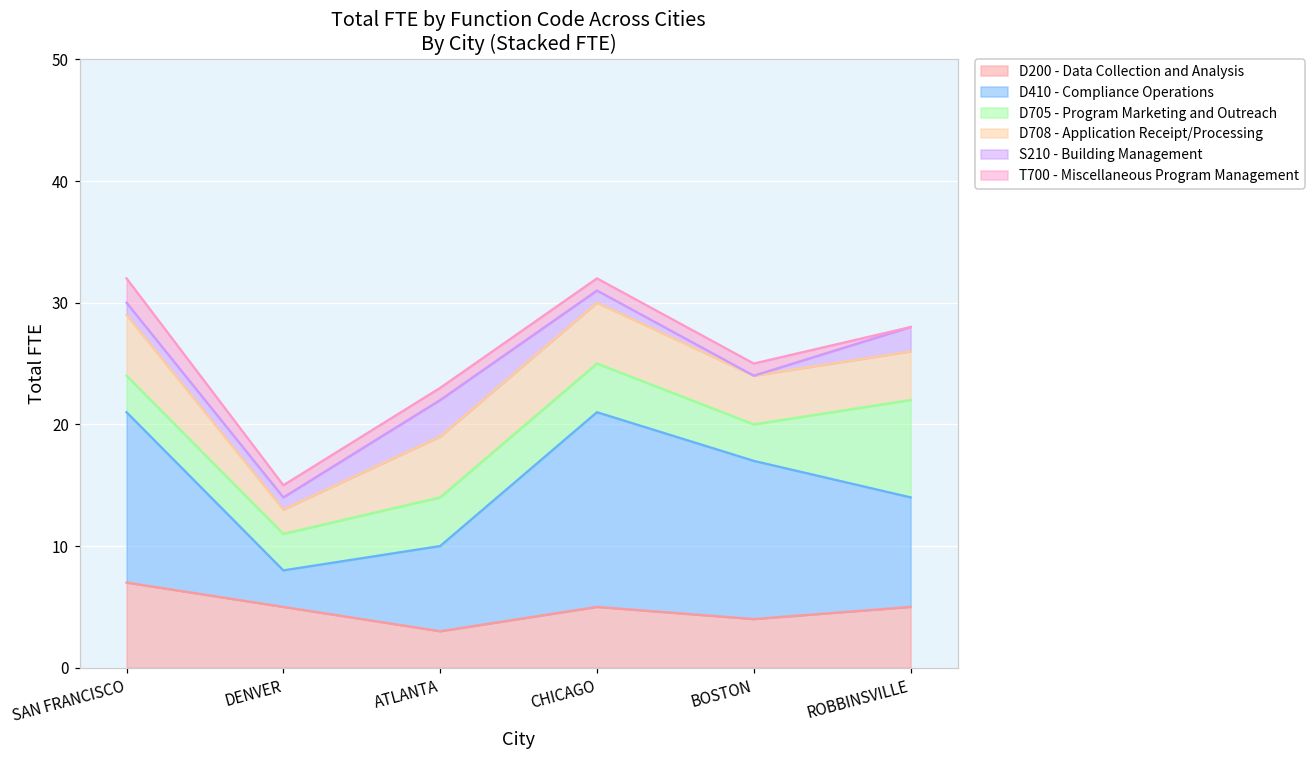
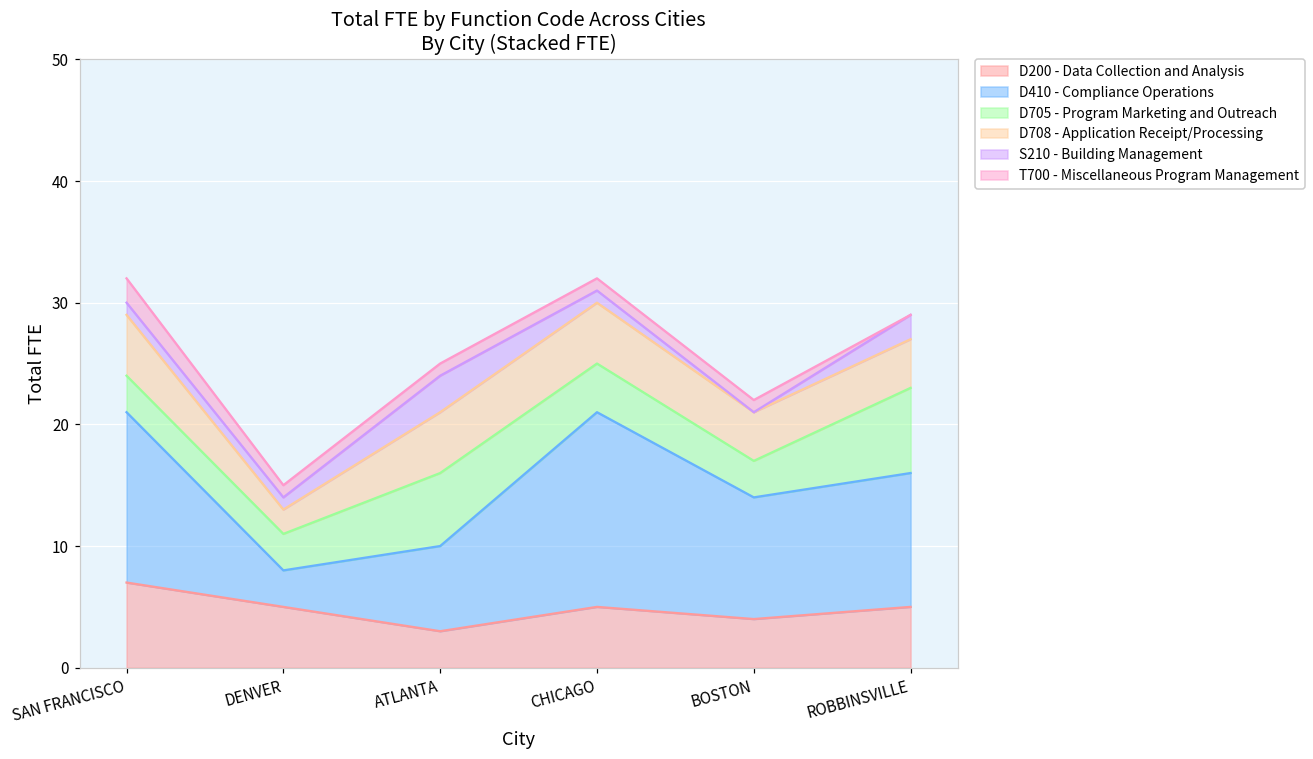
D705 - Program Marketing and Outreach, ATLANTA: 4 -> 6
D410 - Compliance Operations, BOSTON: 13 -> 10
D410 - Compliance Operations, ROBBINSVILLE: 9 -> 11
D705 - Program Marketing and Outreach, ROBBINSVILLE: 8 -> 7
